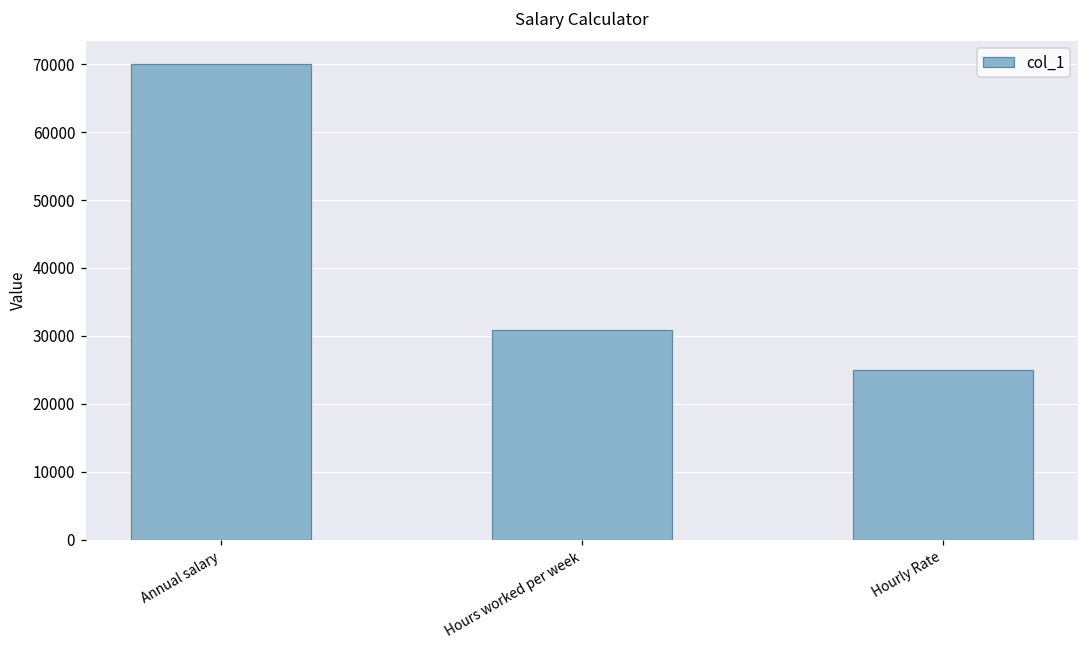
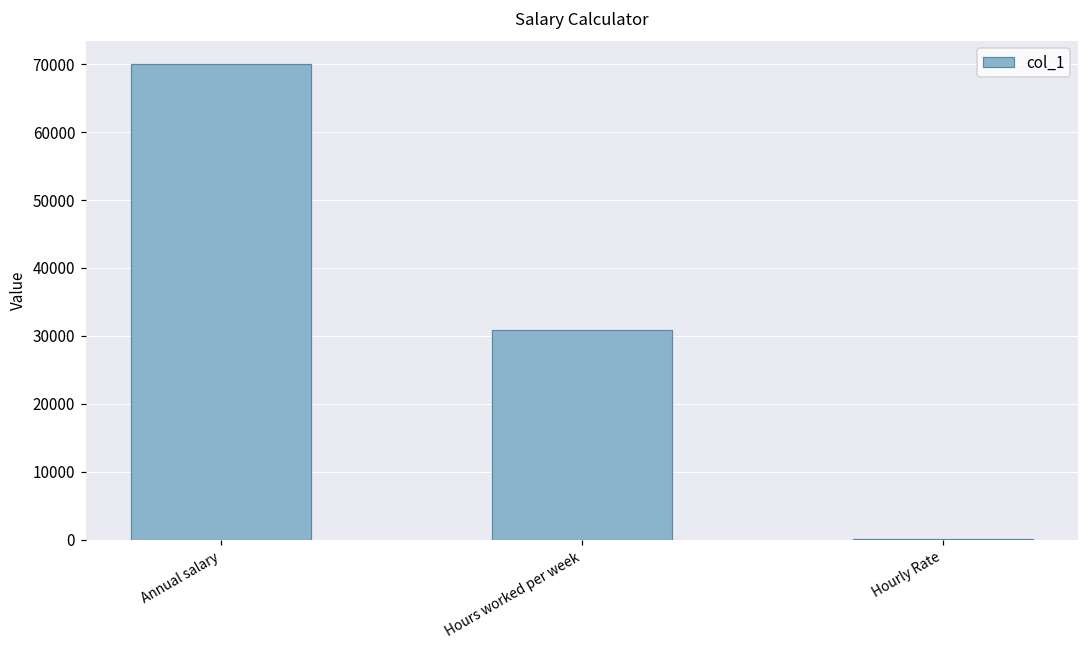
Hourly Rate: 25000 -> 0
